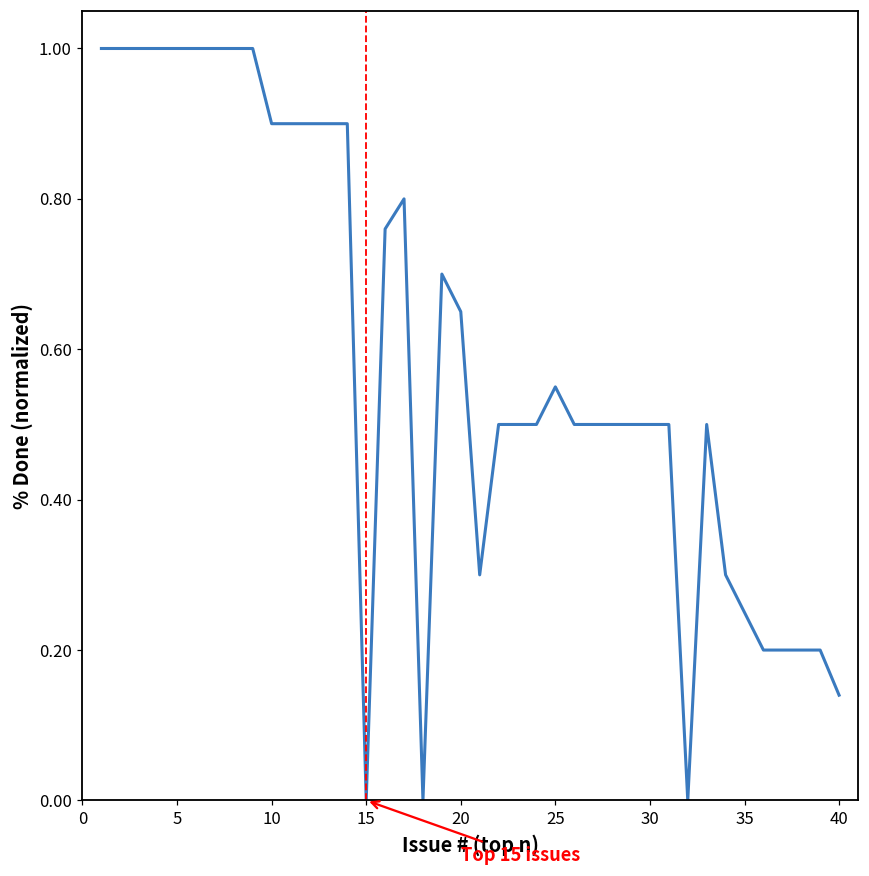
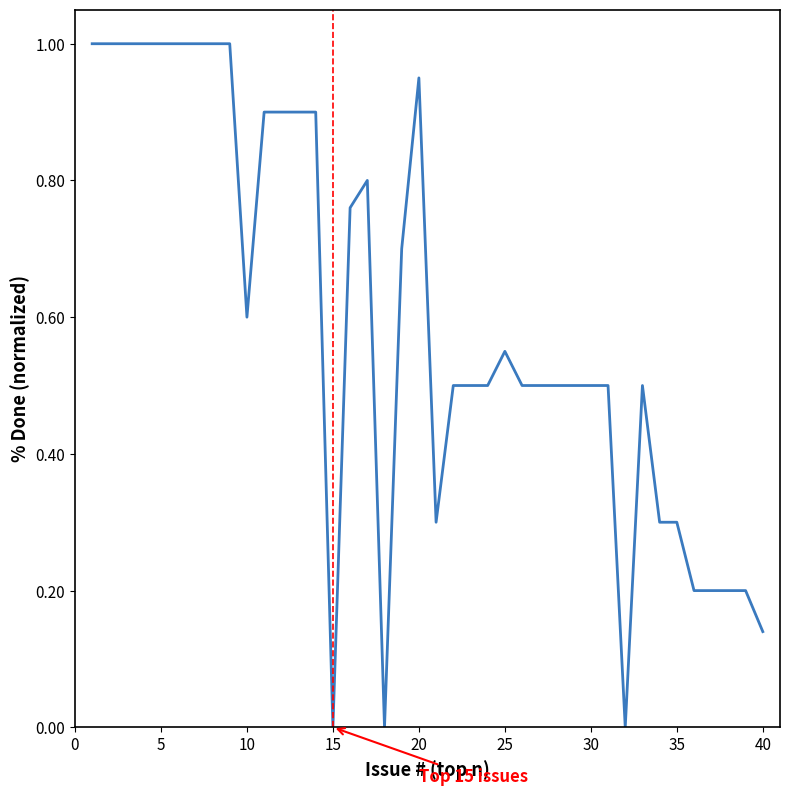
10: 0.90 -> 0.60
20: 0.65 -> 0.95
35: 0.25 -> 0.30
